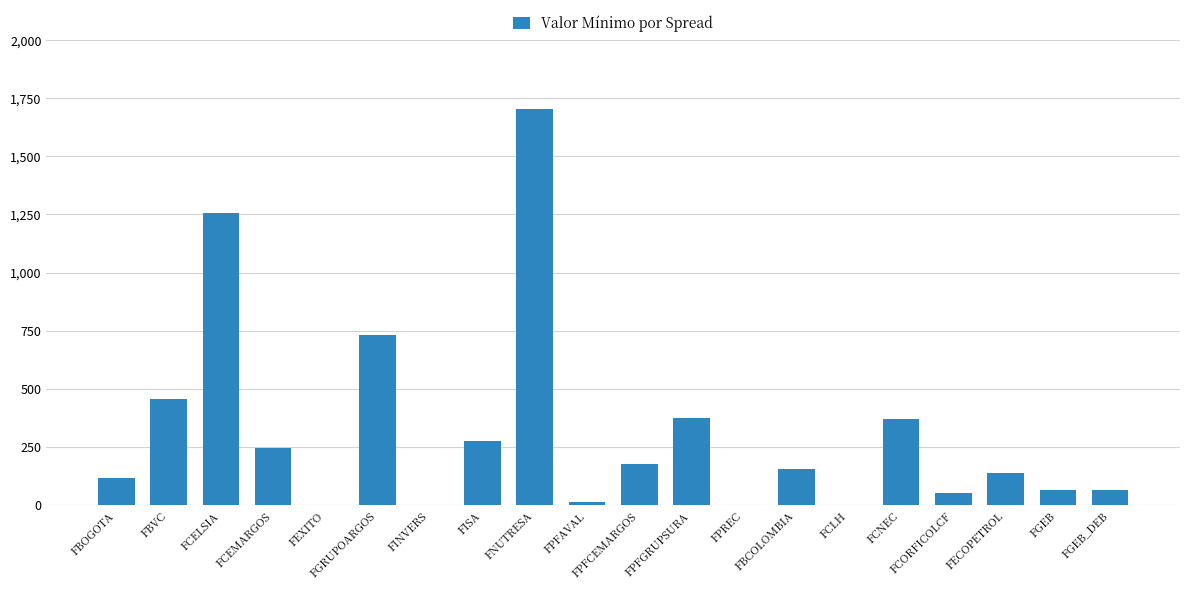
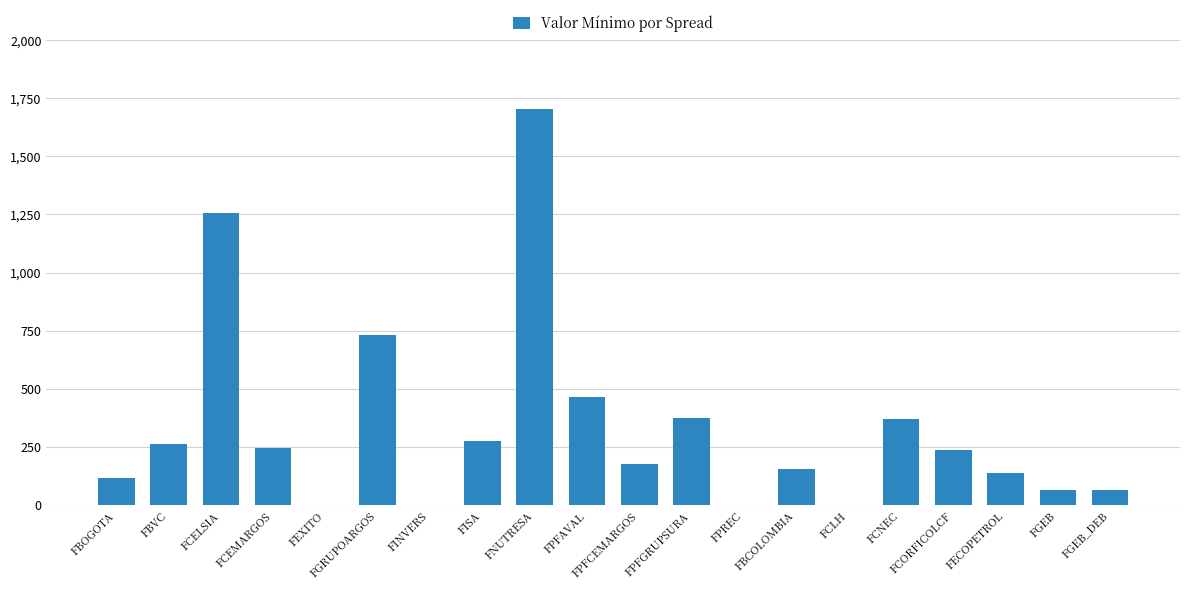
FBVC: 460 -> 260
FPFAVAL: 10 -> 470
FCORFICOLCF: 50 -> 240
